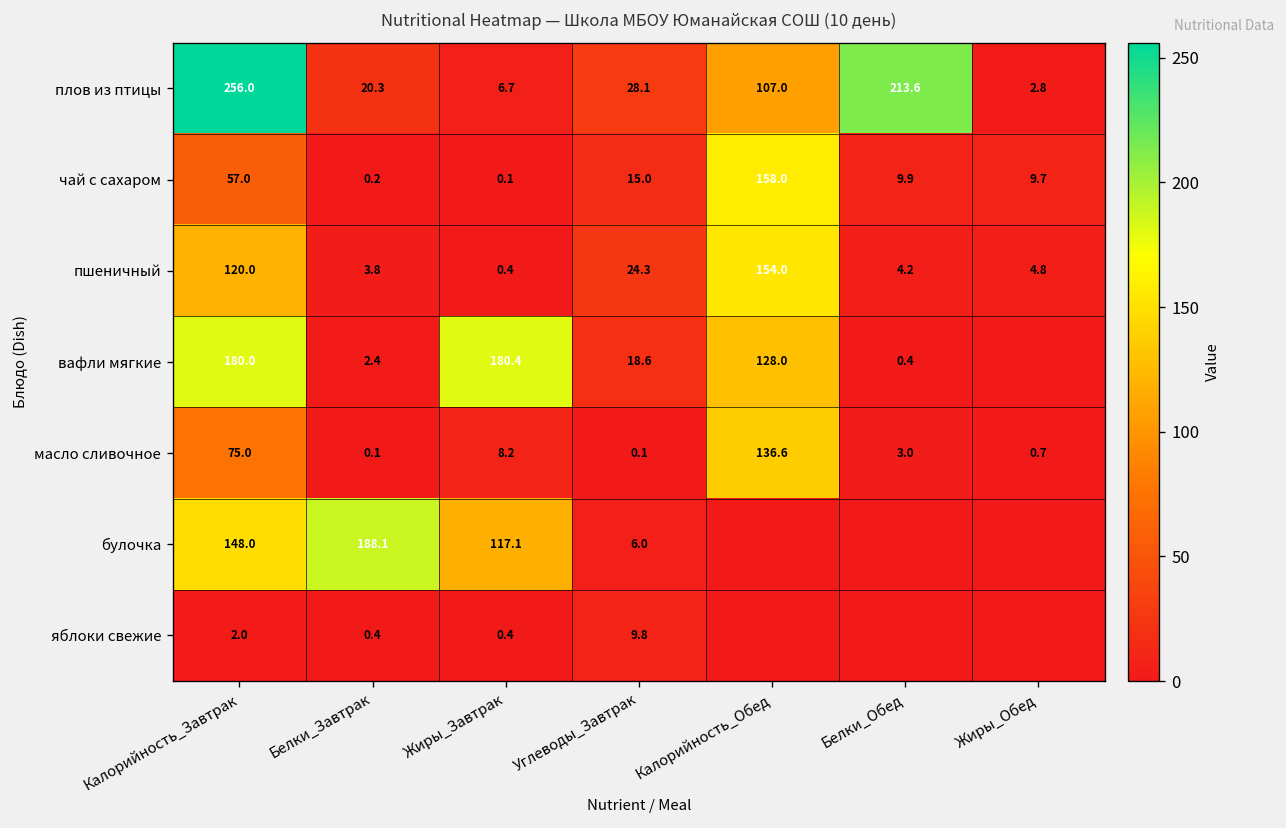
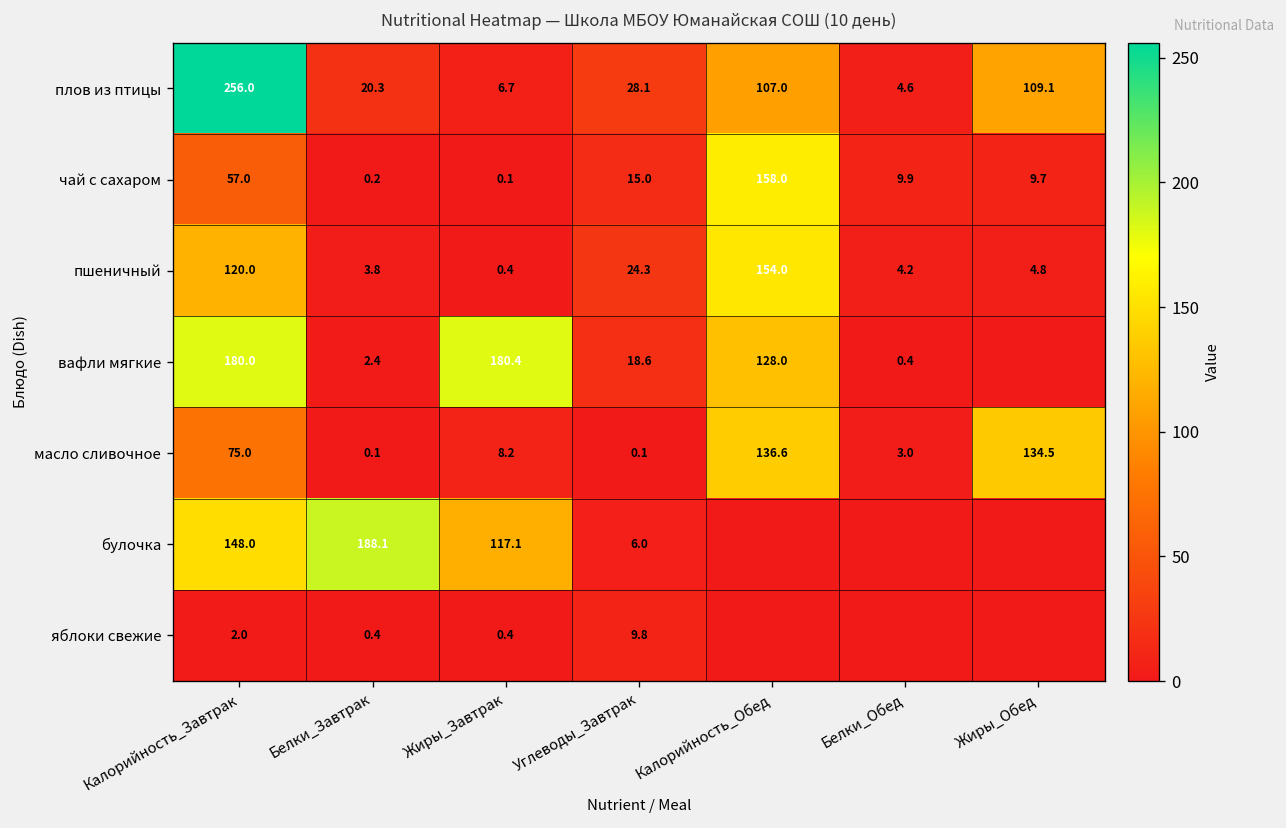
плов из птицы, Белки_Обед: 213.6 -> 4.6
плов из птицы, Жиры_Обед: 2.8 -> 109.1
масло сливочное, Жиры_Обед: 0.7 -> 134.5
